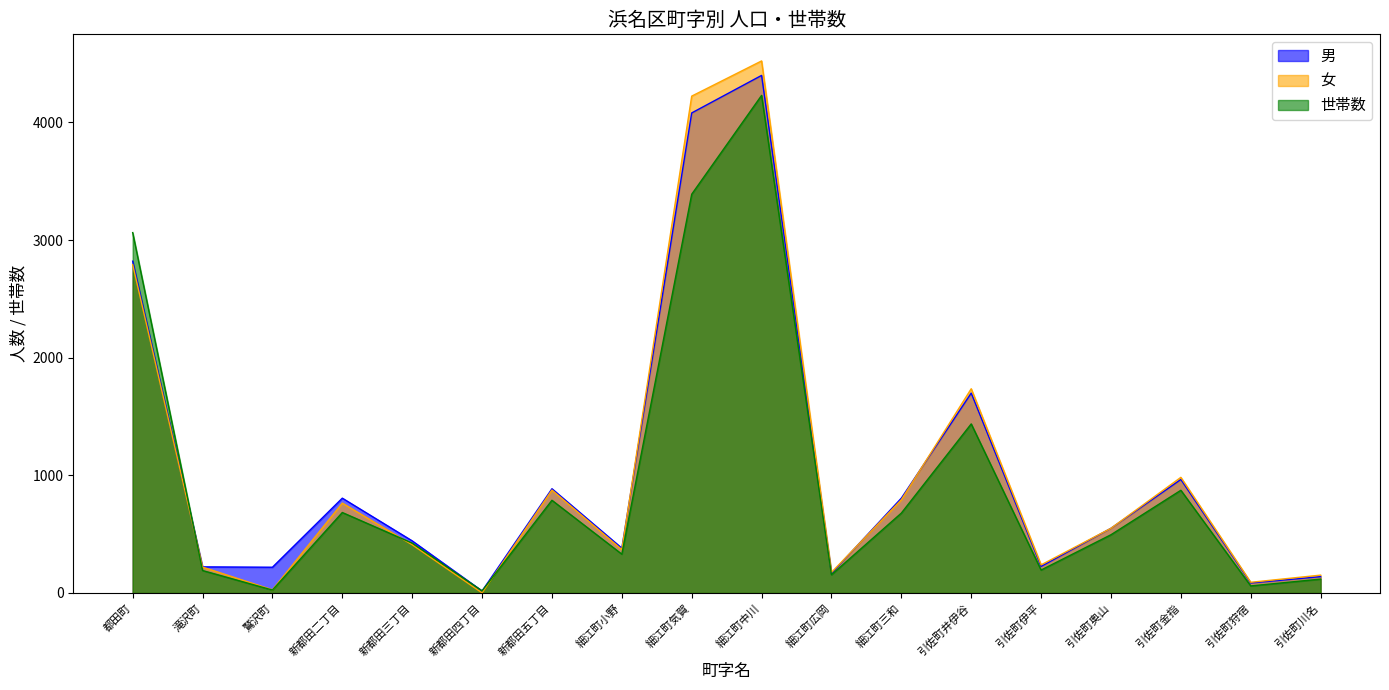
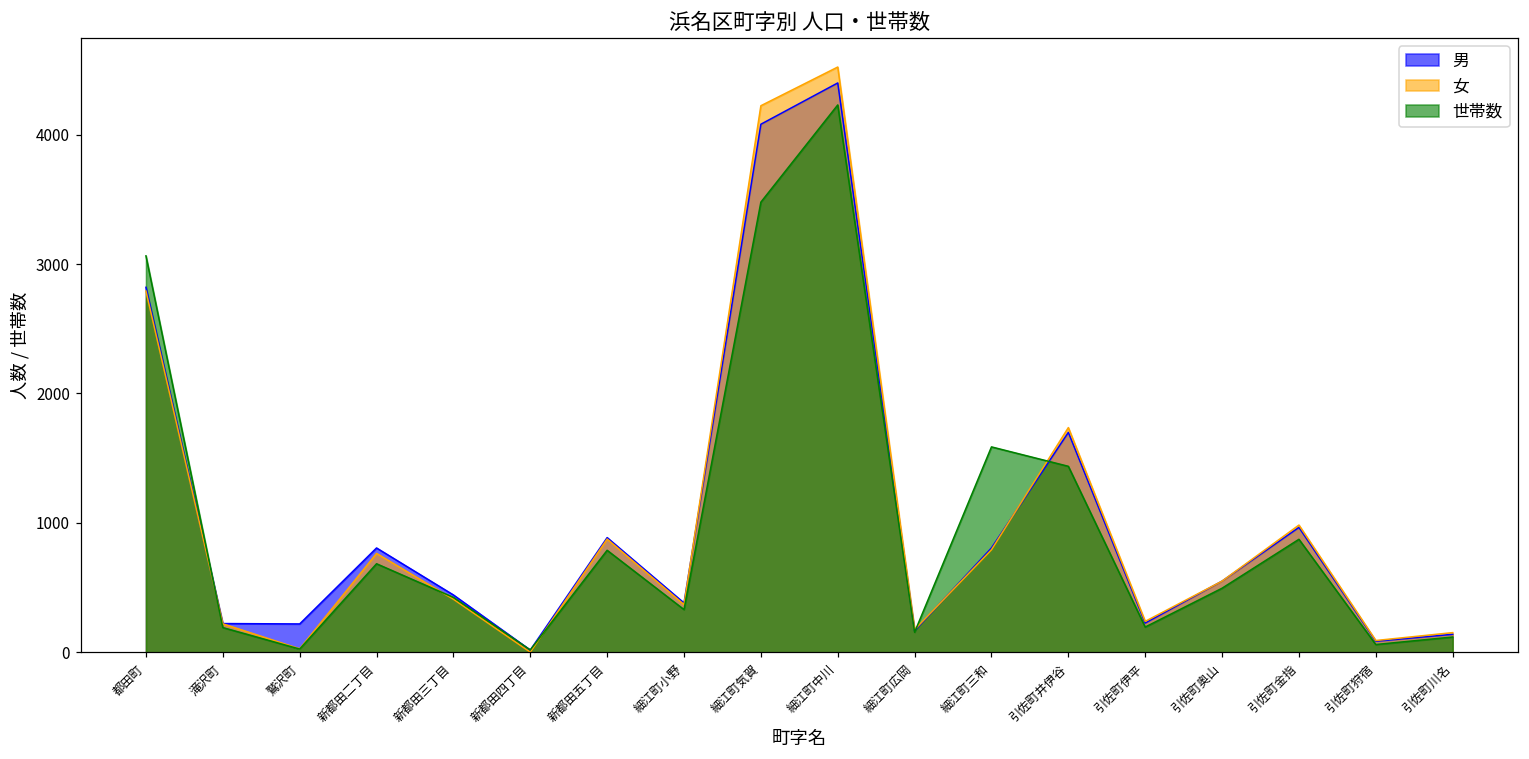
世帯数, 細江町気賀: 3390 -> 3480
世帯数, 細江町三和: 680 -> 1590
